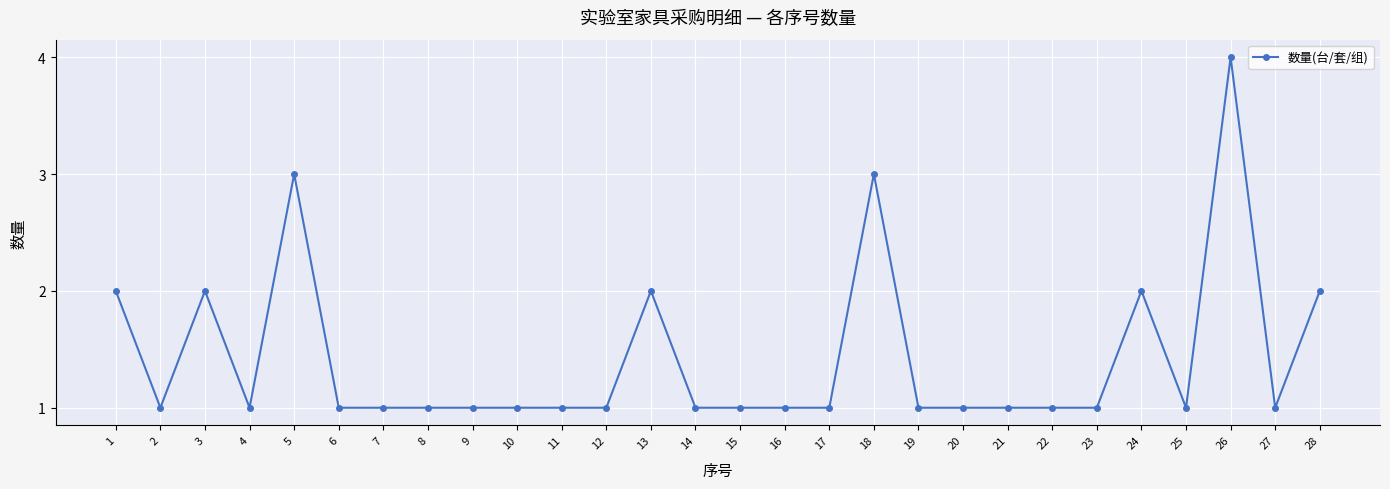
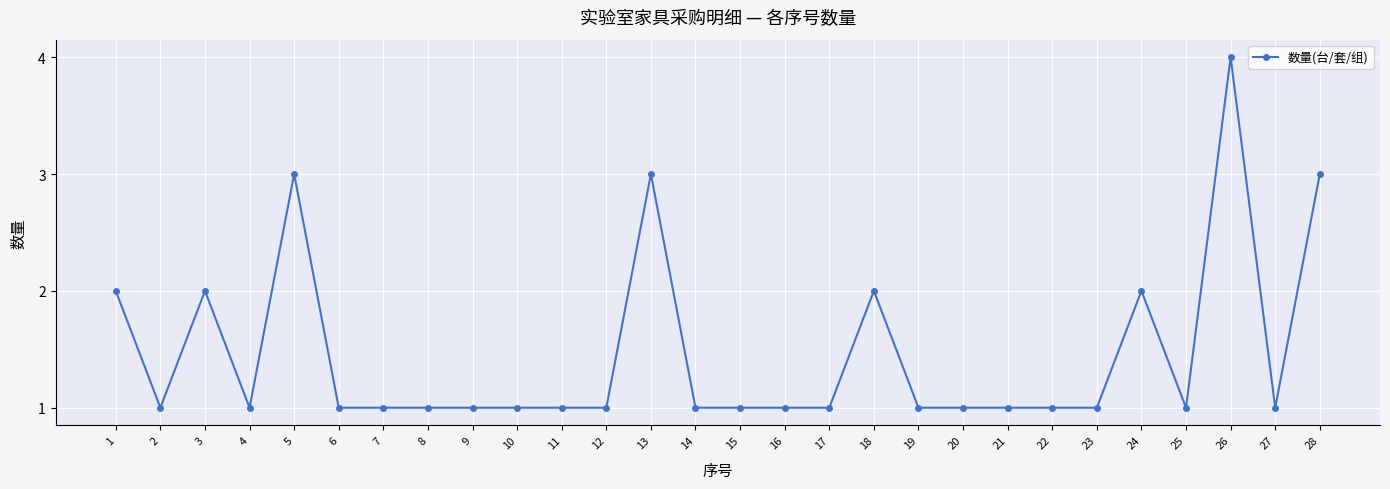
13: 2 -> 3
18: 3 -> 2
28: 2 -> 3
